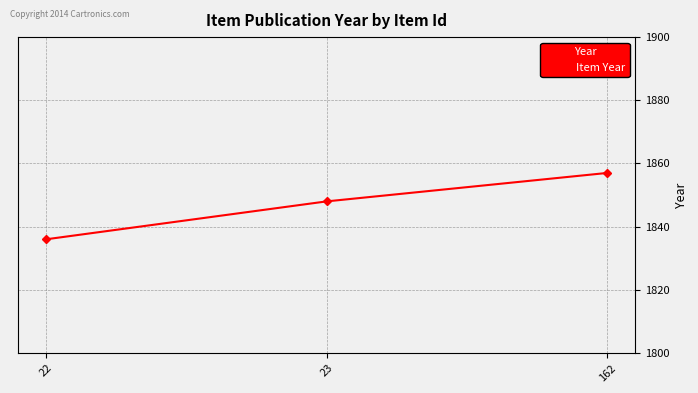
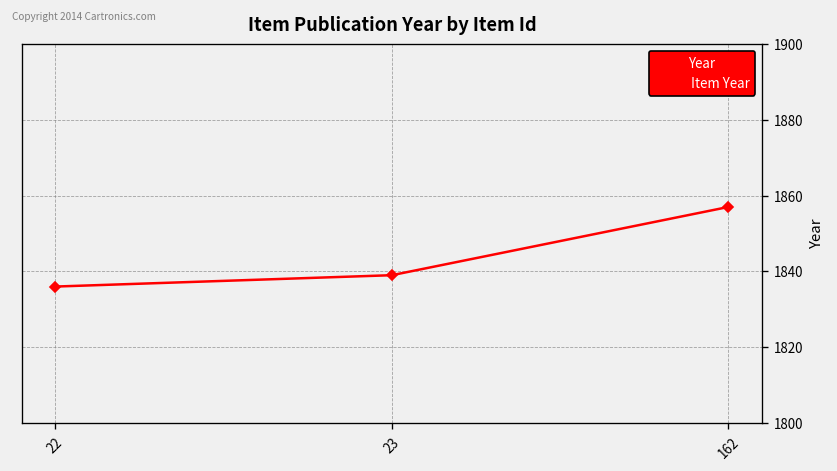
23: 1848 -> 1839
